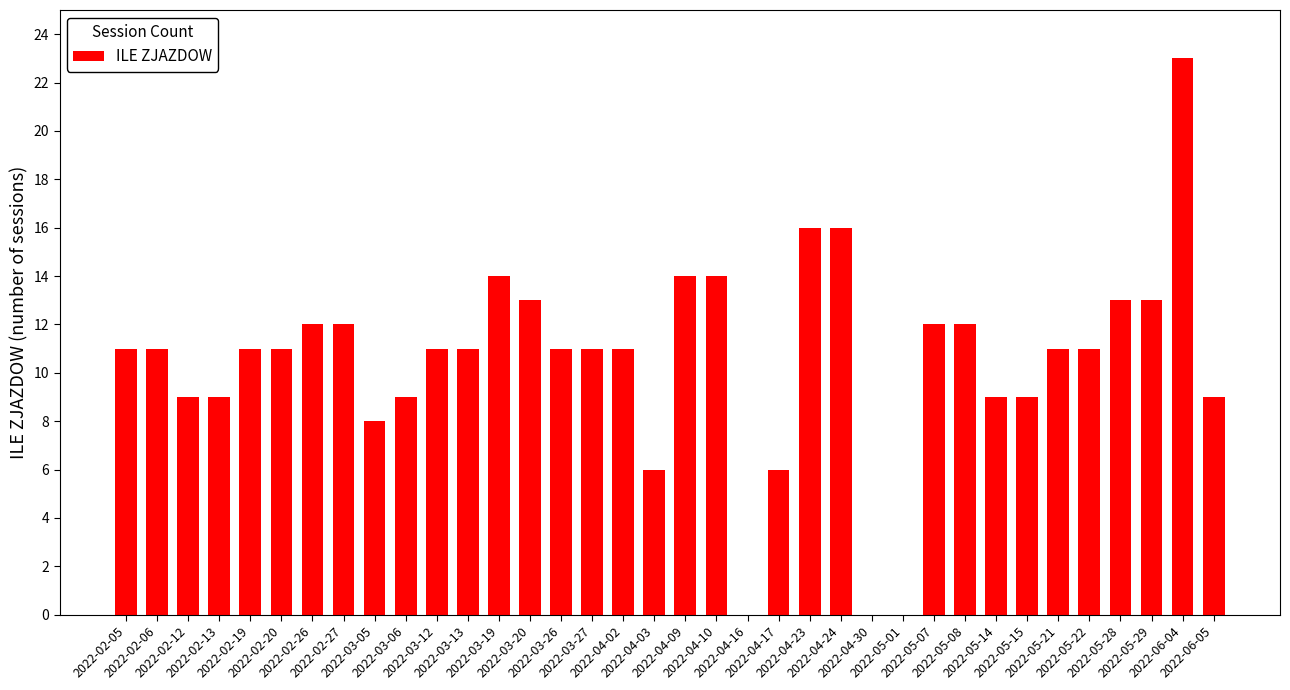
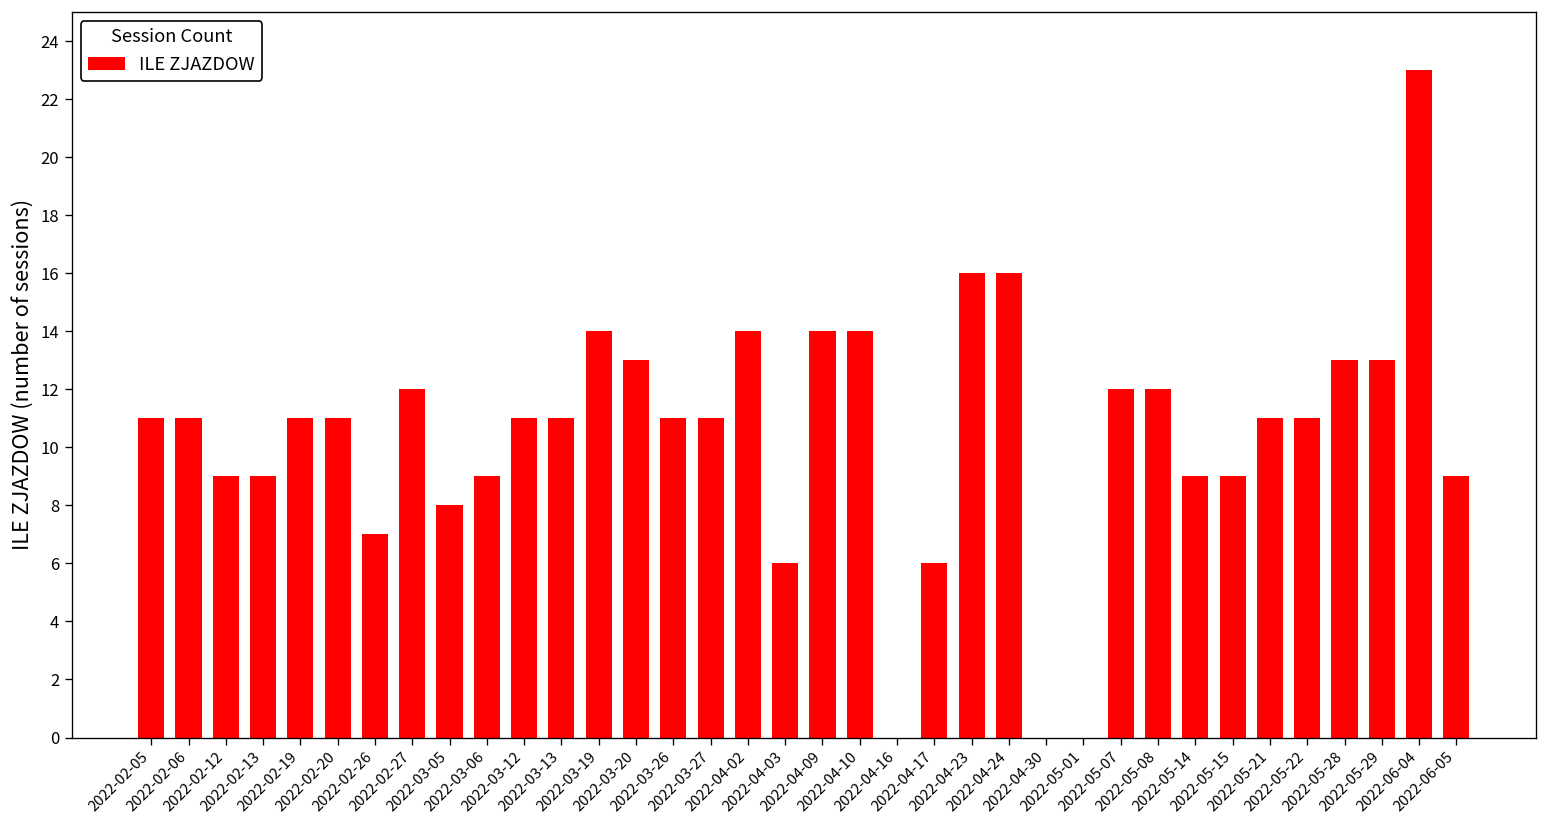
2022-02-26: 12 -> 7
2022-04-02: 11 -> 14
